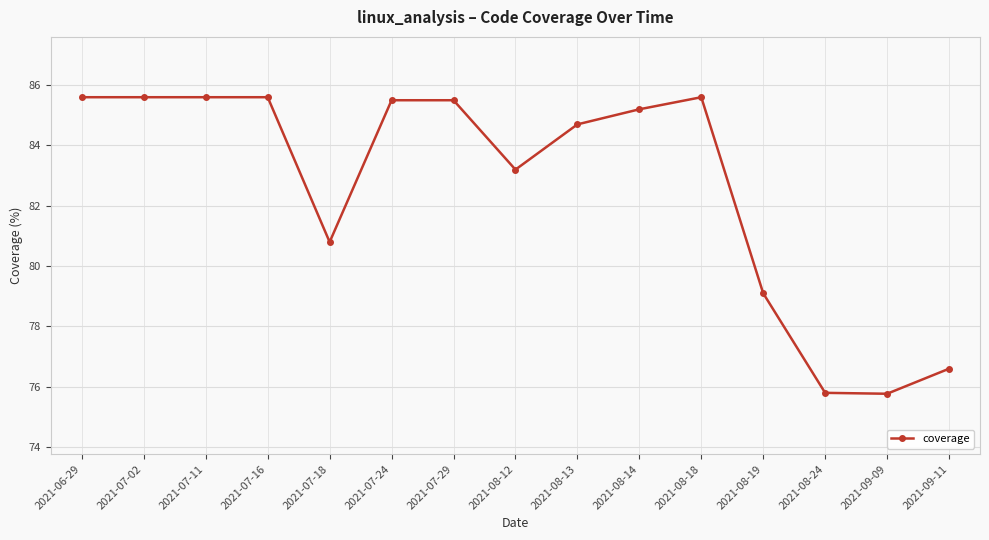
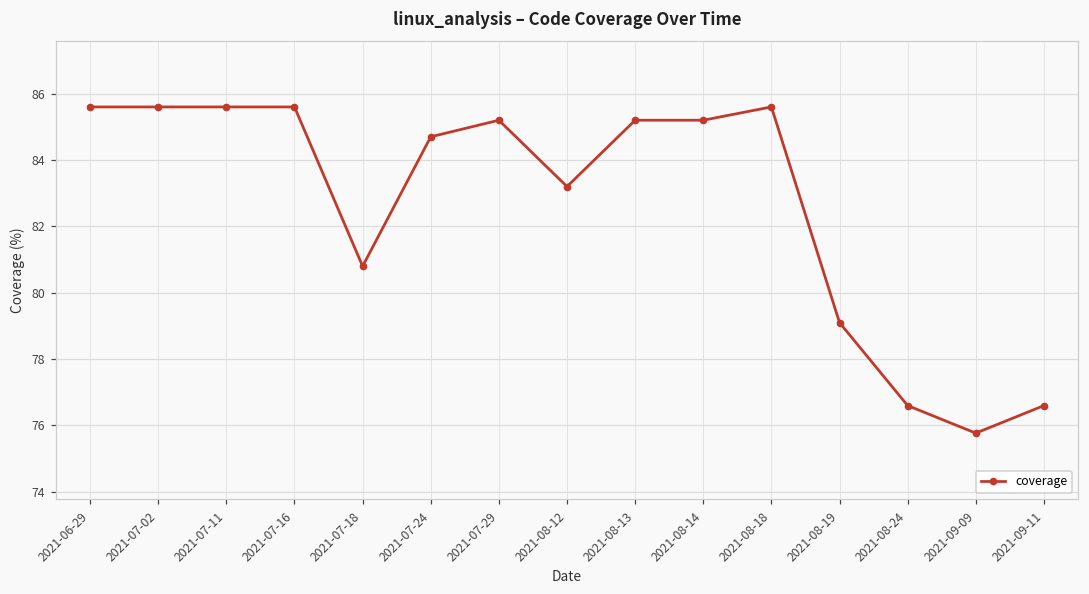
2021-07-24: 85.5 -> 84.7
2021-07-29: 85.5 -> 85.2
2021-08-13: 84.7 -> 85.2
2021-08-24: 75.8 -> 76.6
